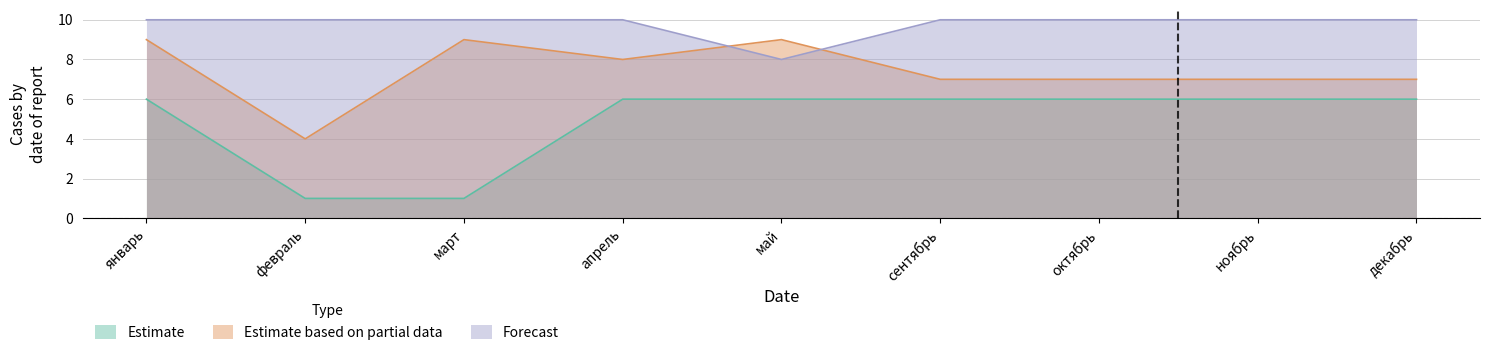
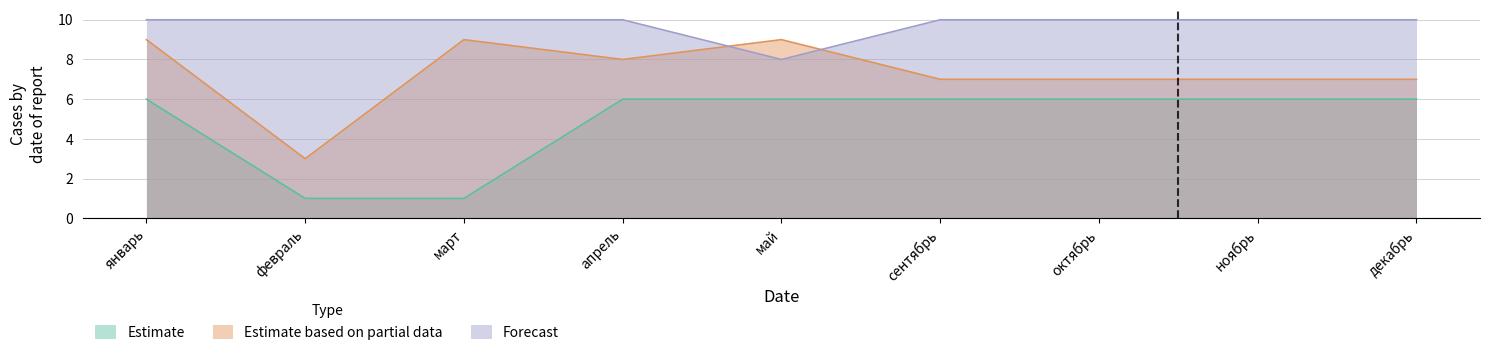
Estimate based on partial data, февраль: 4 -> 3
